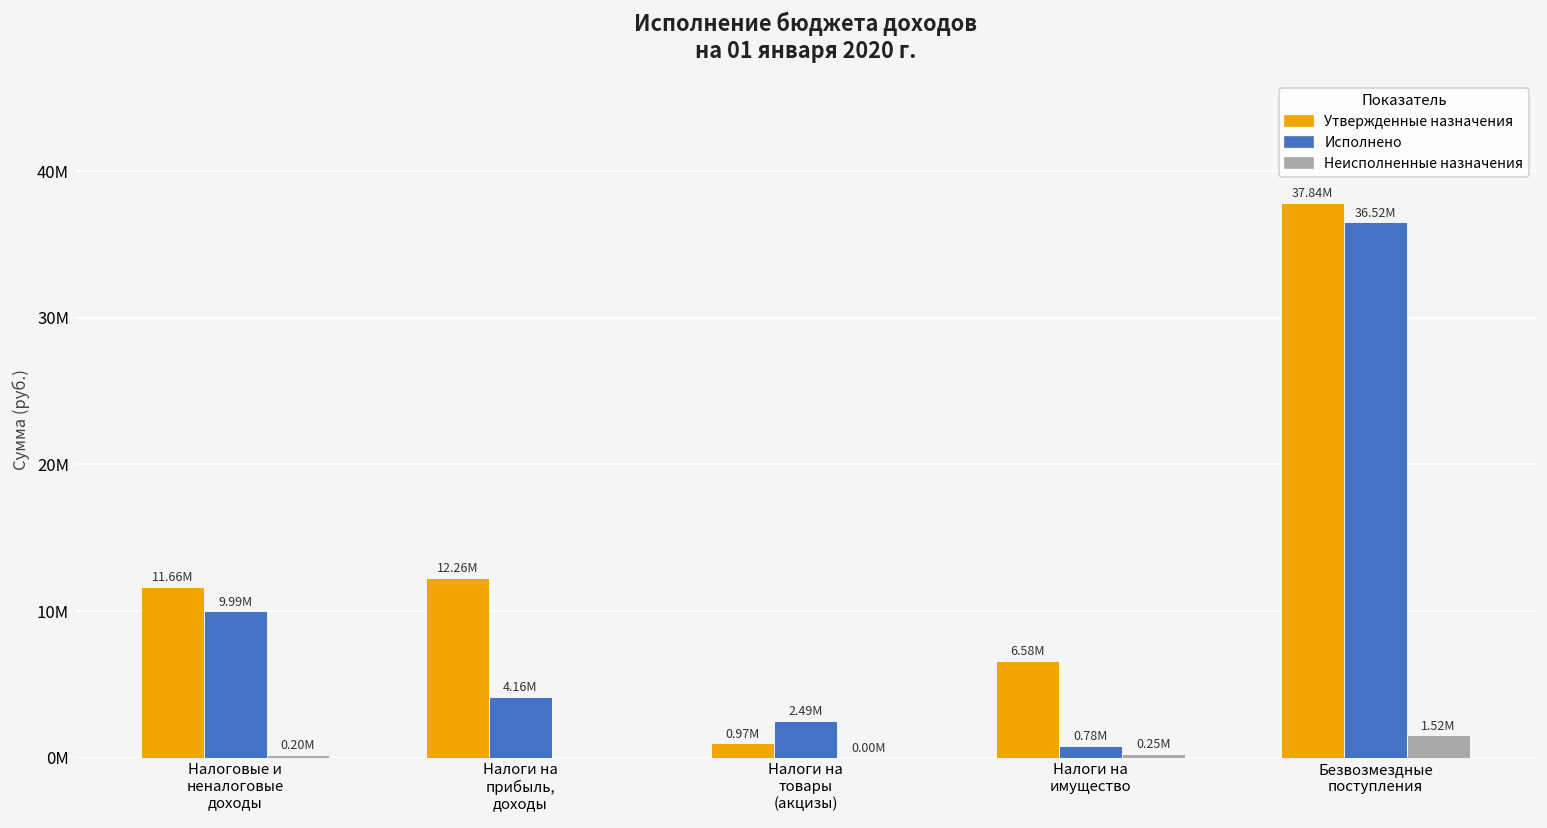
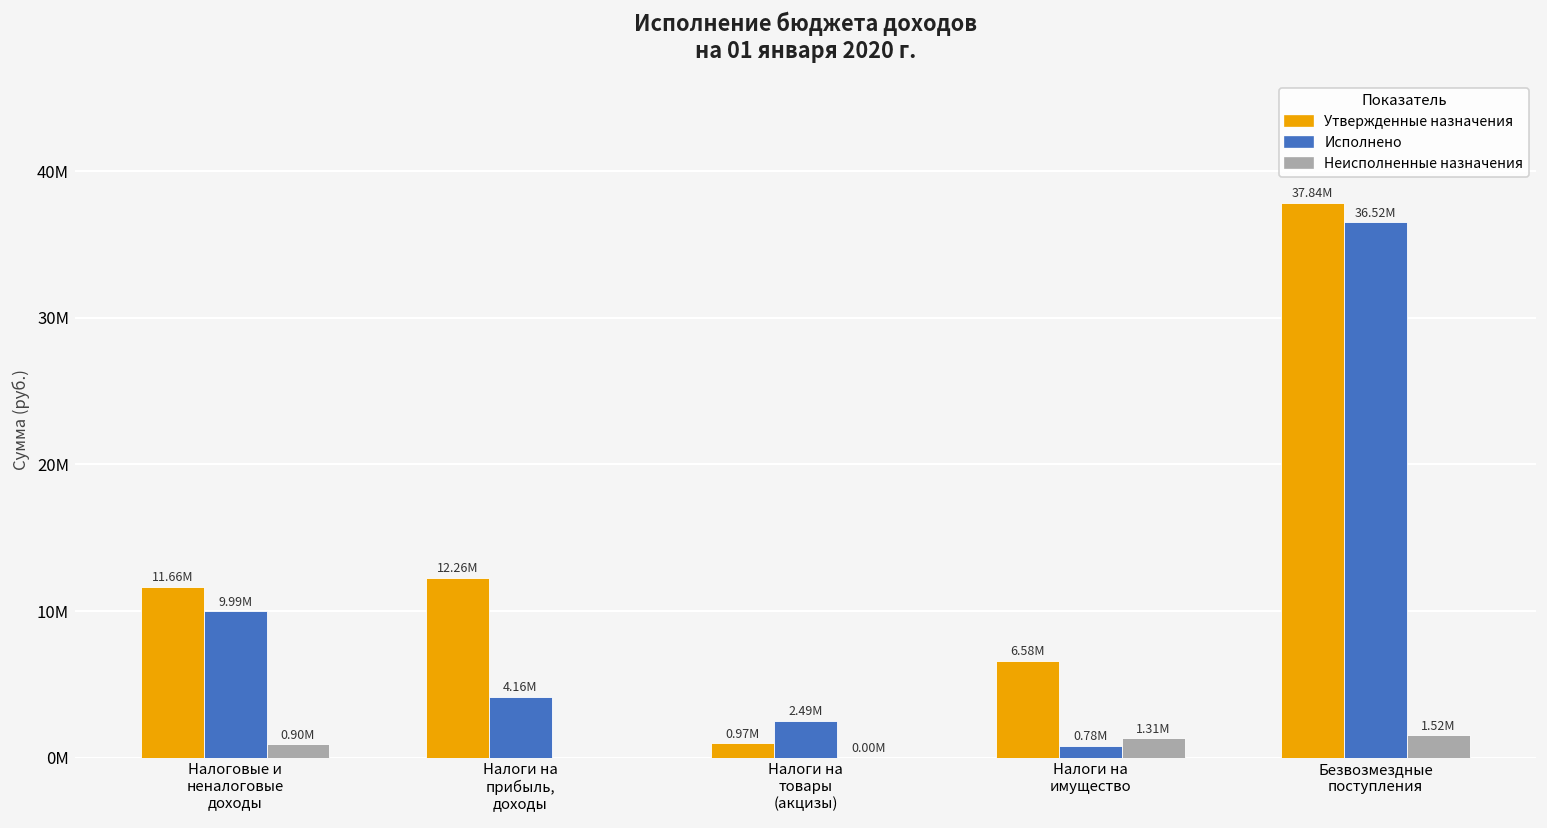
Неисполненные назначения, Налоговые и неналоговые доходы: 0.20M -> 0.90M
Неисполненные назначения, Налоги на имущество: 0.25M -> 1.31M
